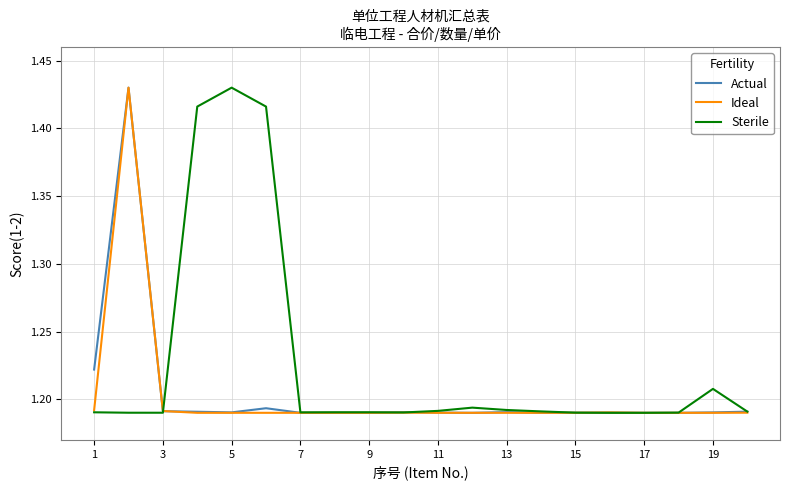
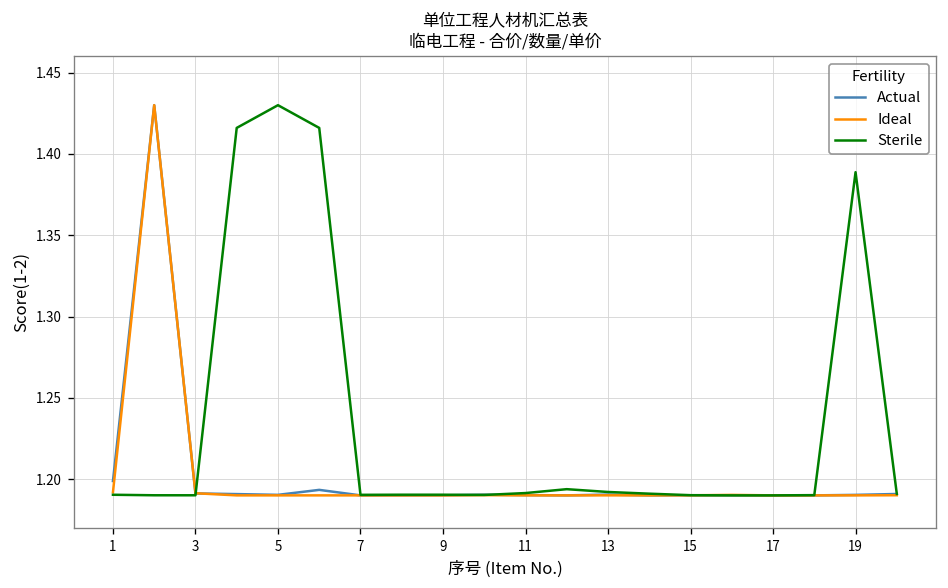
Actual, 1: 1.222 -> 1.199
Sterile, 19: 1.208 -> 1.389
